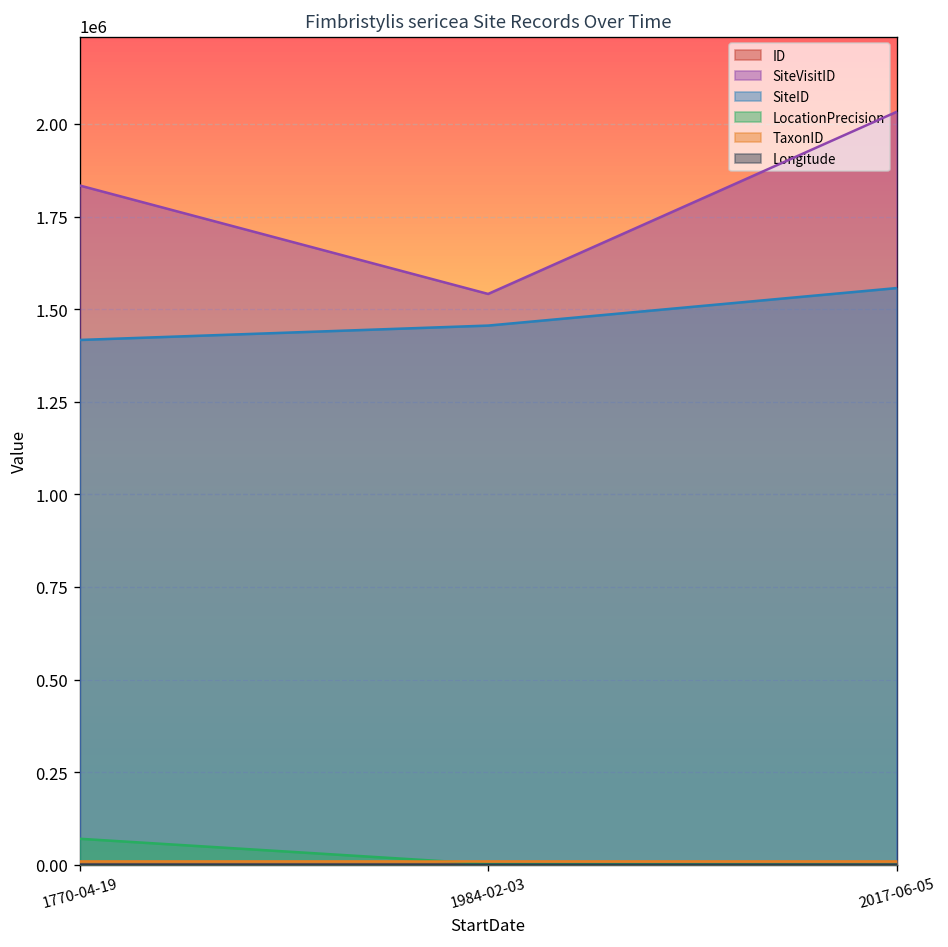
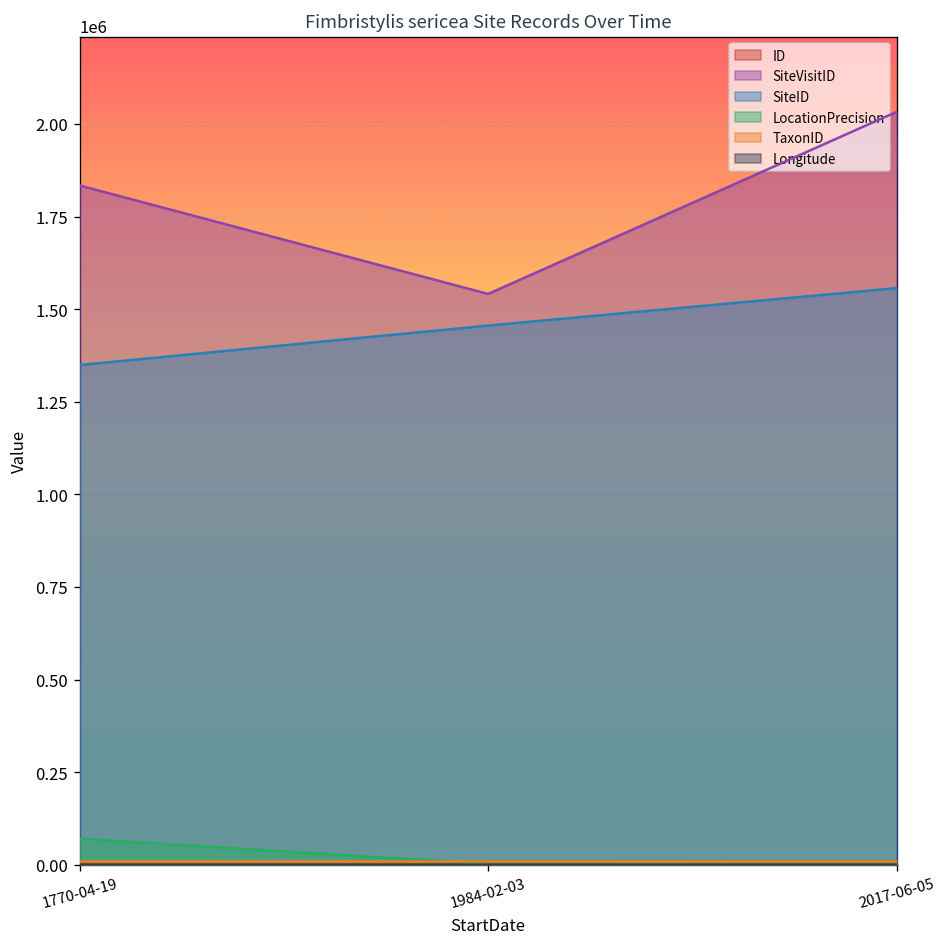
SiteID, 1770-04-19: 1420000 -> 1350000
